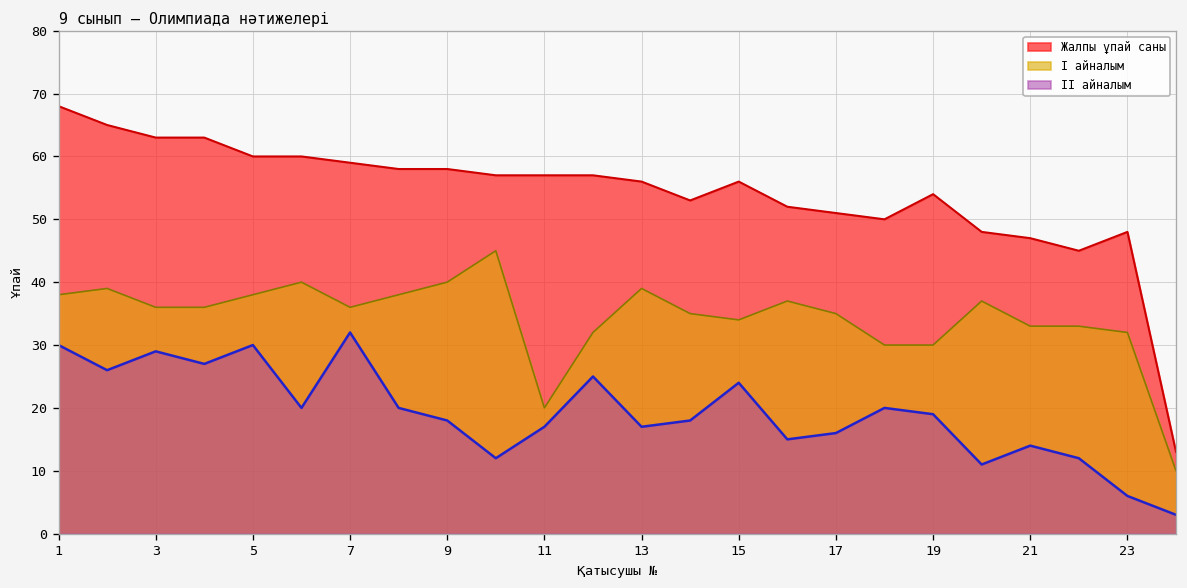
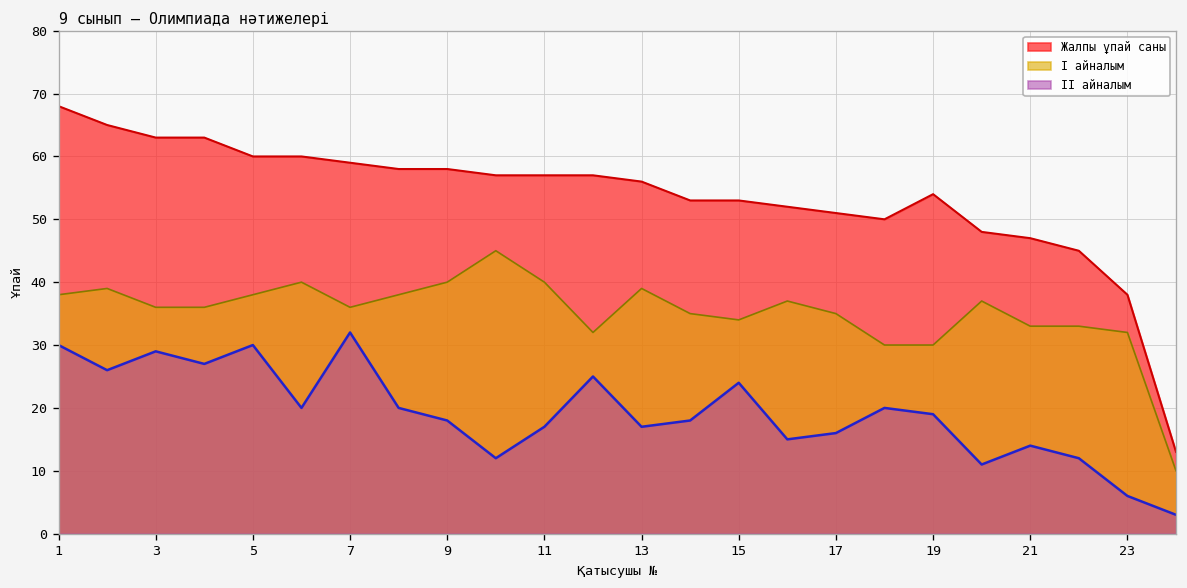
І айналым, 11: 20 -> 40
Жалпы ұпай саны, 15: 56 -> 53
Жалпы ұпай саны, 23: 48 -> 38
